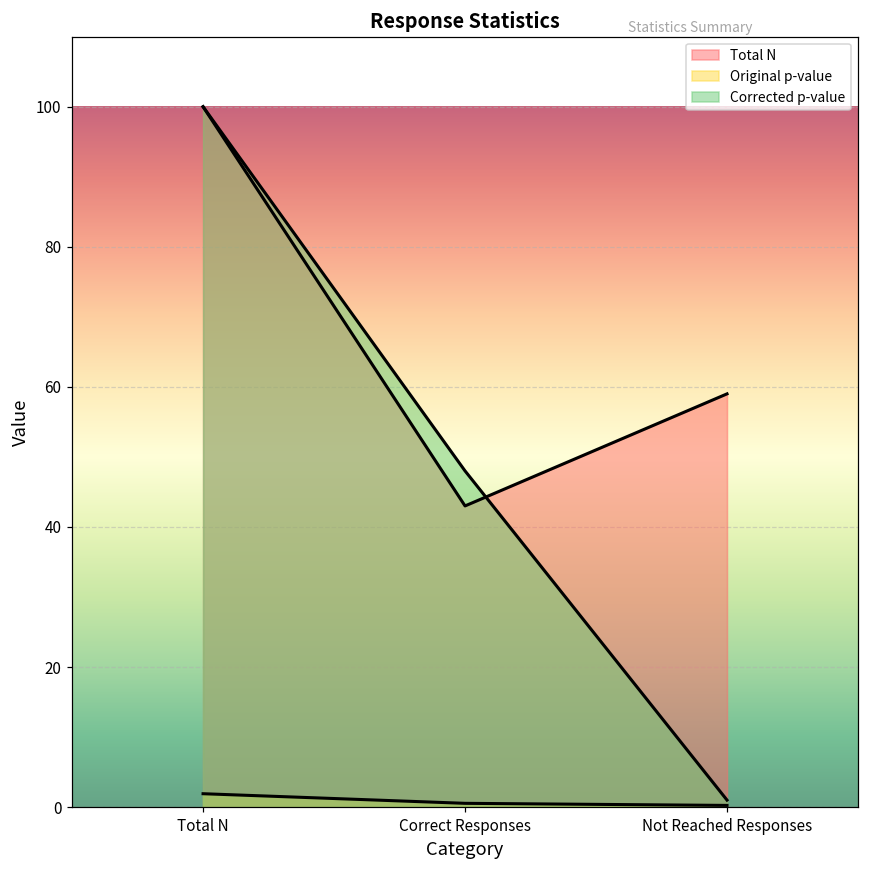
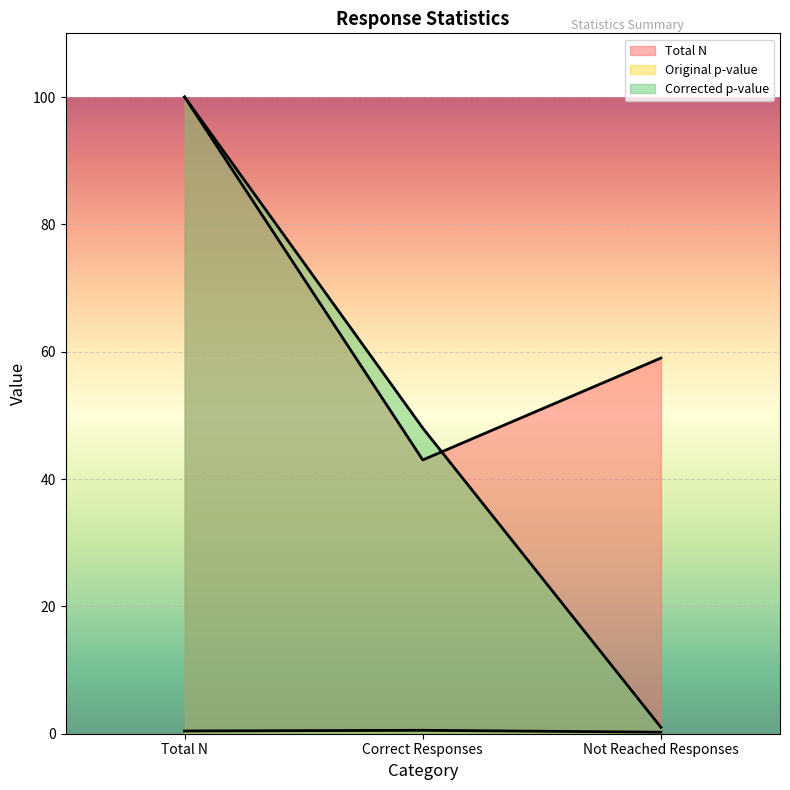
Original p-value, Total N: 2 -> 0
